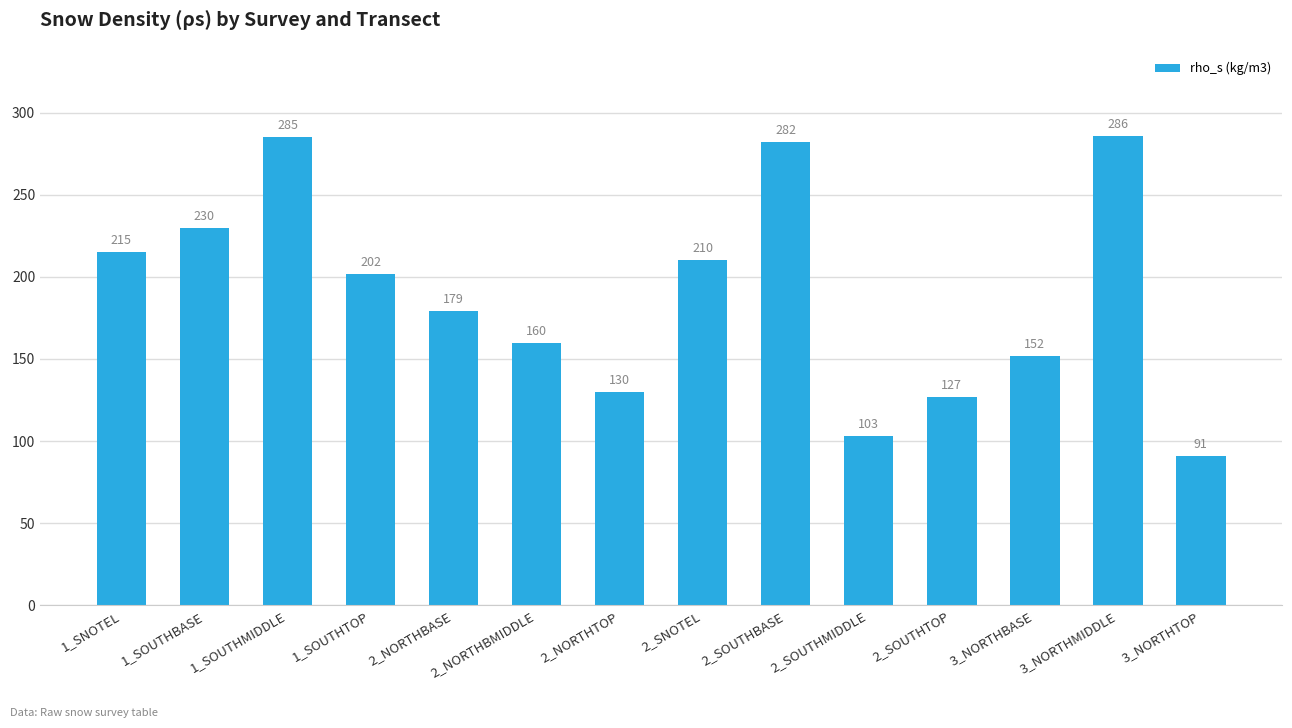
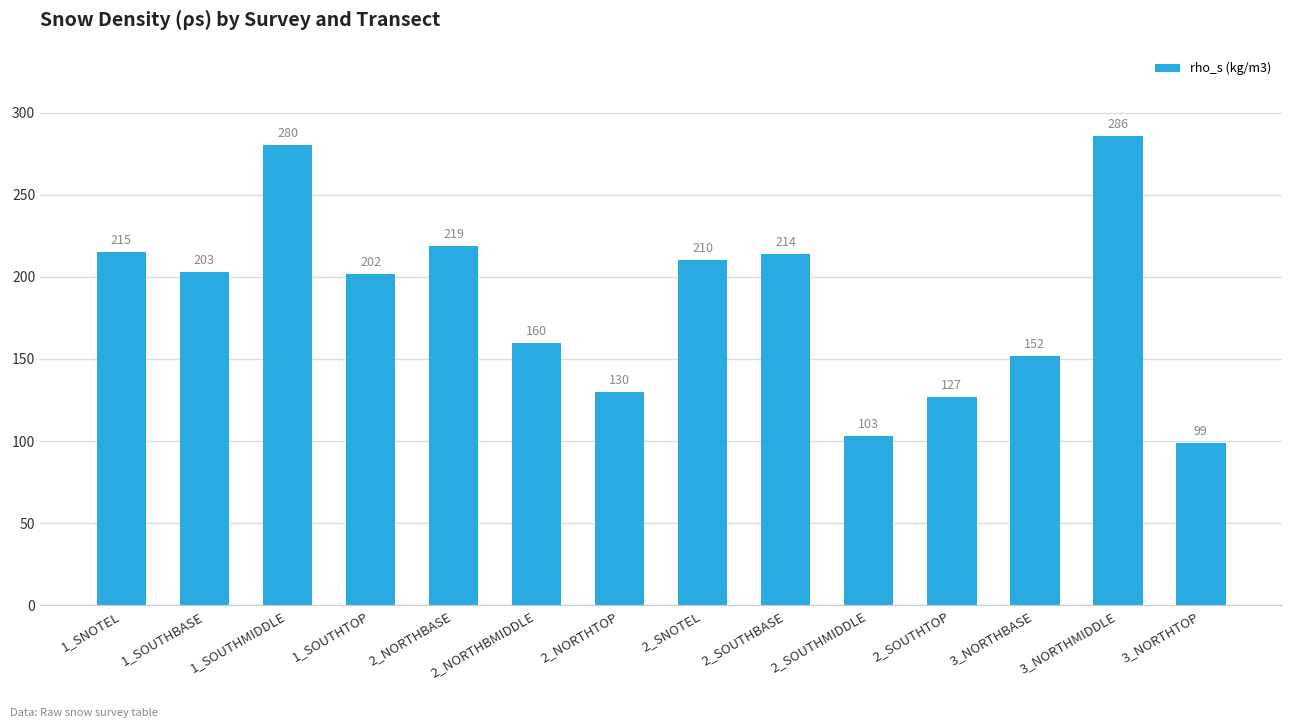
1_SOUTHBASE: 230 -> 203
1_SOUTHMIDDLE: 285 -> 280
2_NORTHBASE: 179 -> 219
2_SOUTHBASE: 282 -> 214
3_NORTHTOP: 91 -> 99
